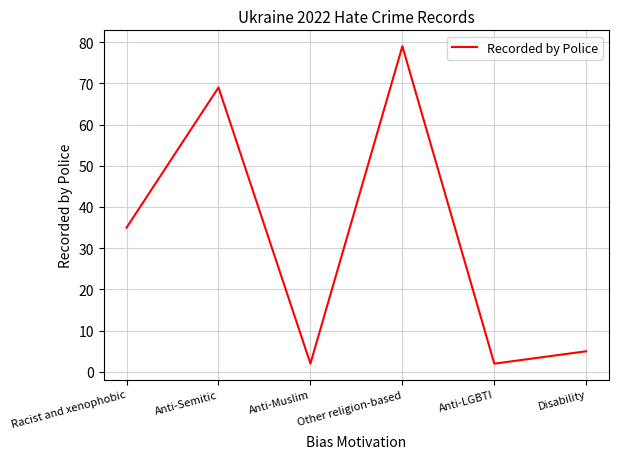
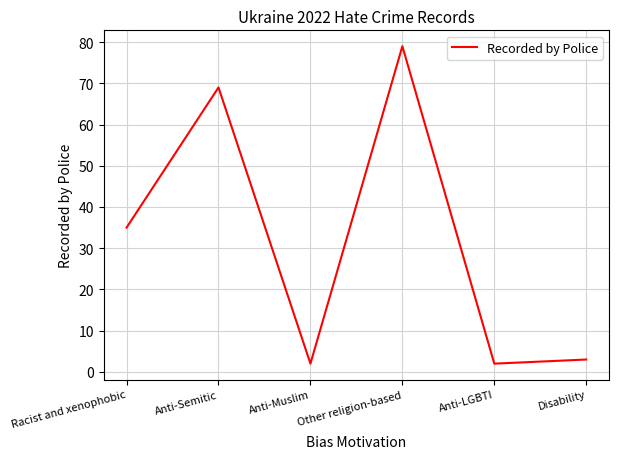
Disability: 5 -> 3
